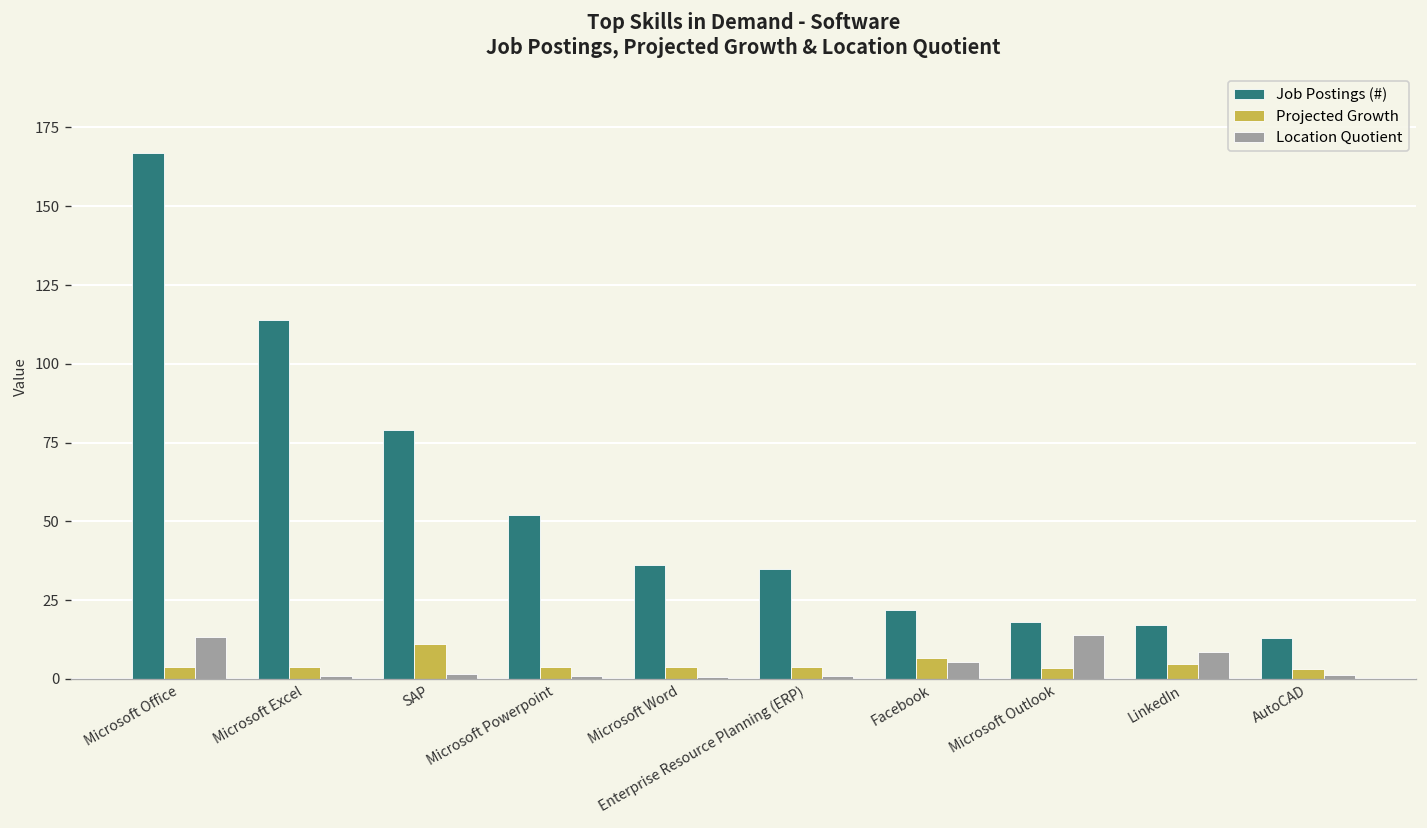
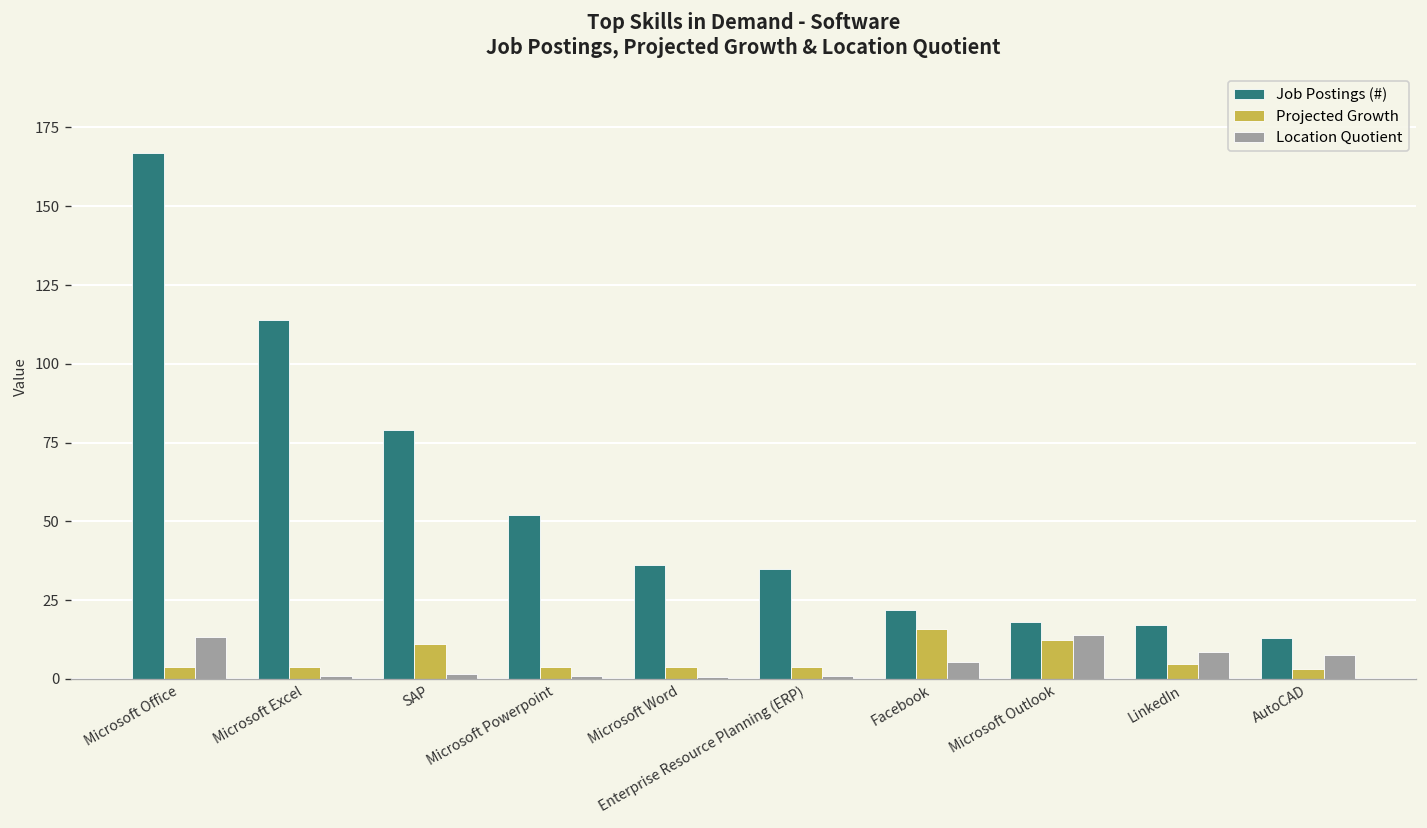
Projected Growth, Facebook: 7 -> 16
Projected Growth, Microsoft Outlook: 4 -> 12
Location Quotient, AutoCAD: 1 -> 8
